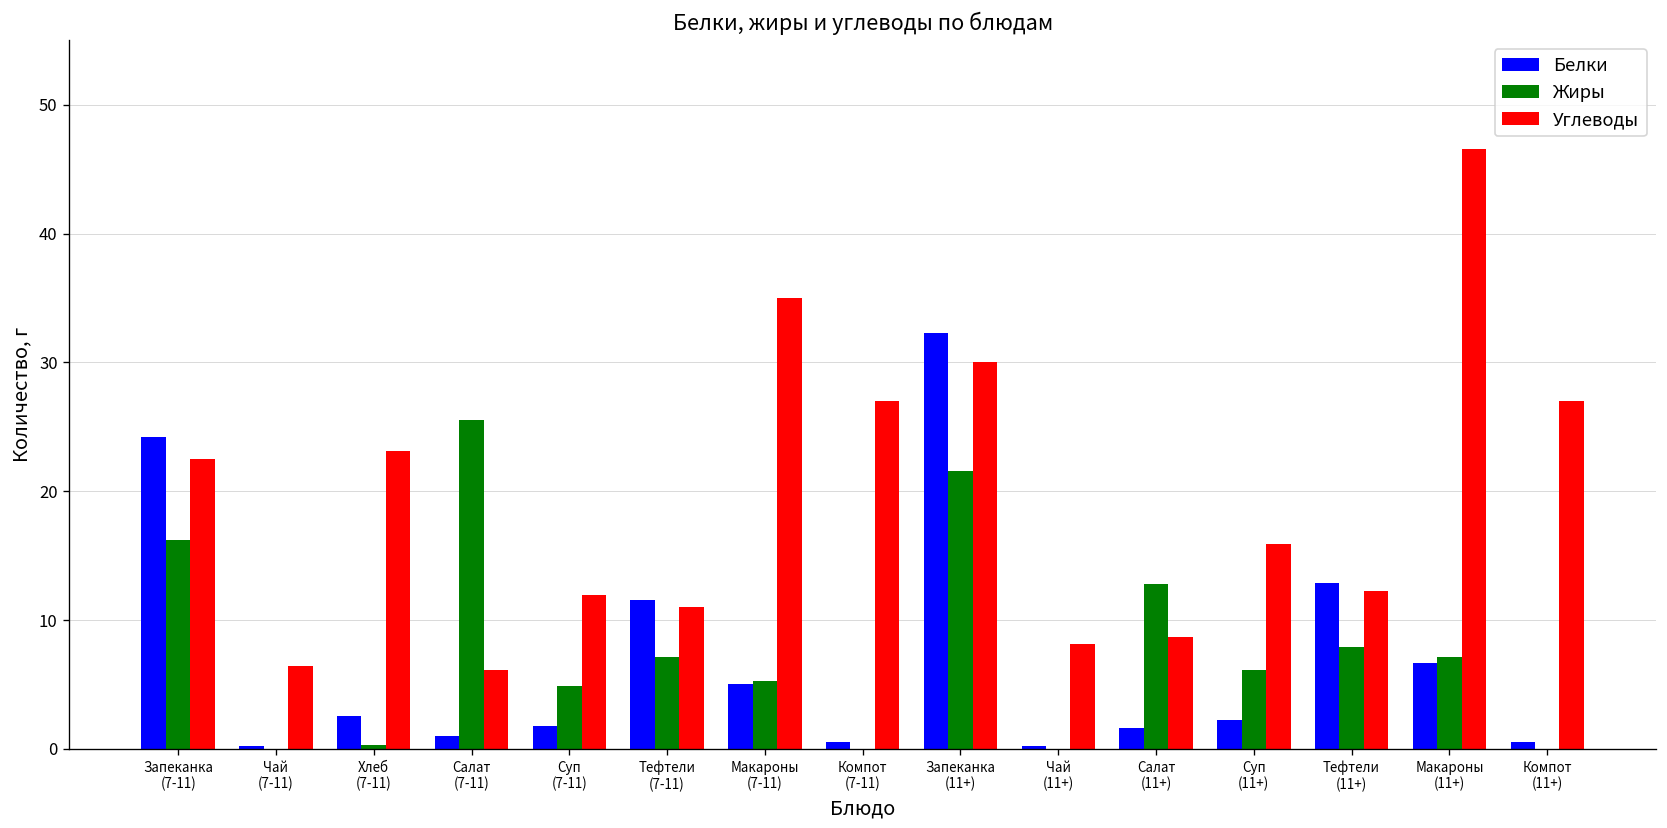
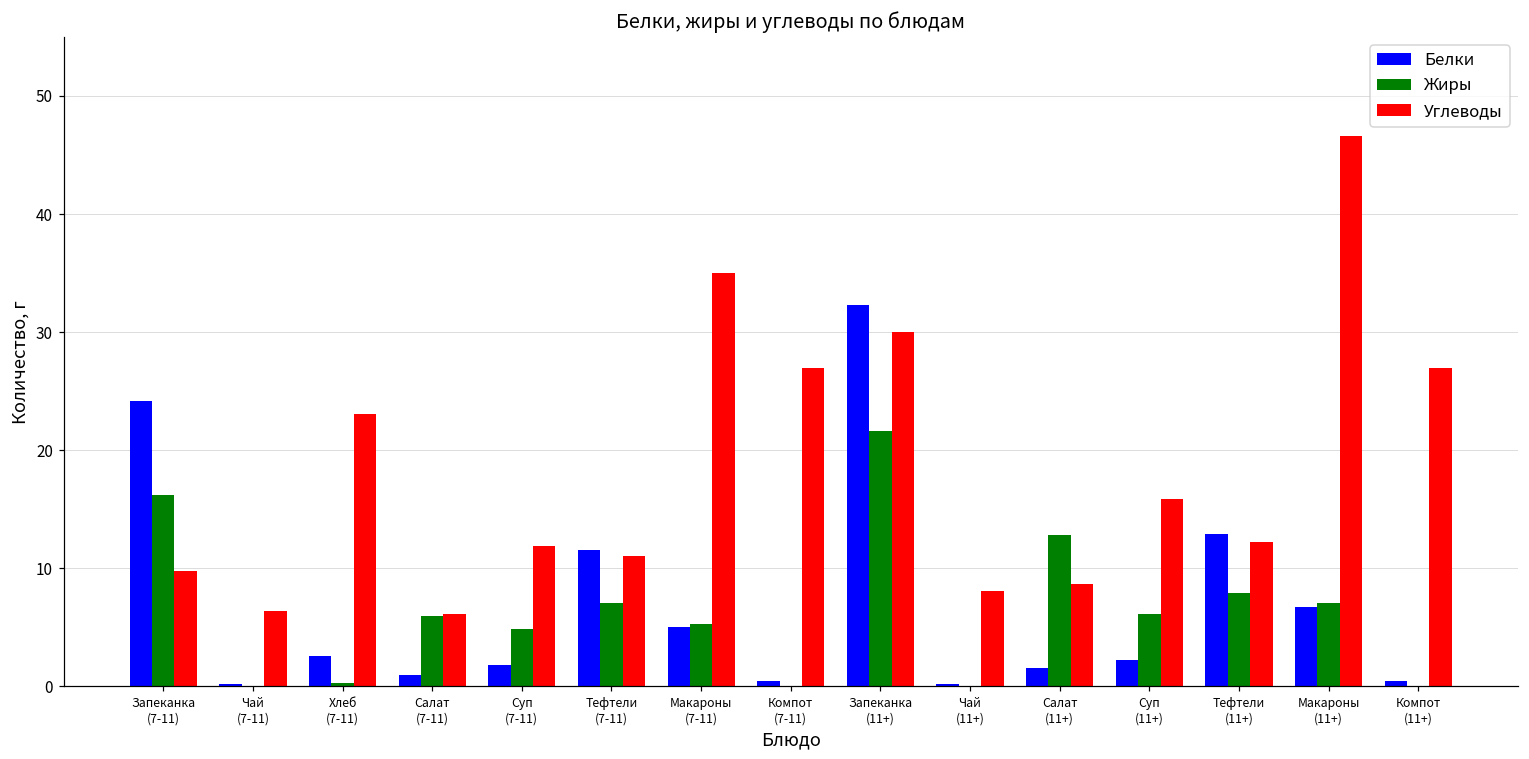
Углеводы, Запеканка (7-11): 22.5 -> 9.8
Жиры, Салат (7-11): 25.5 -> 6.0
